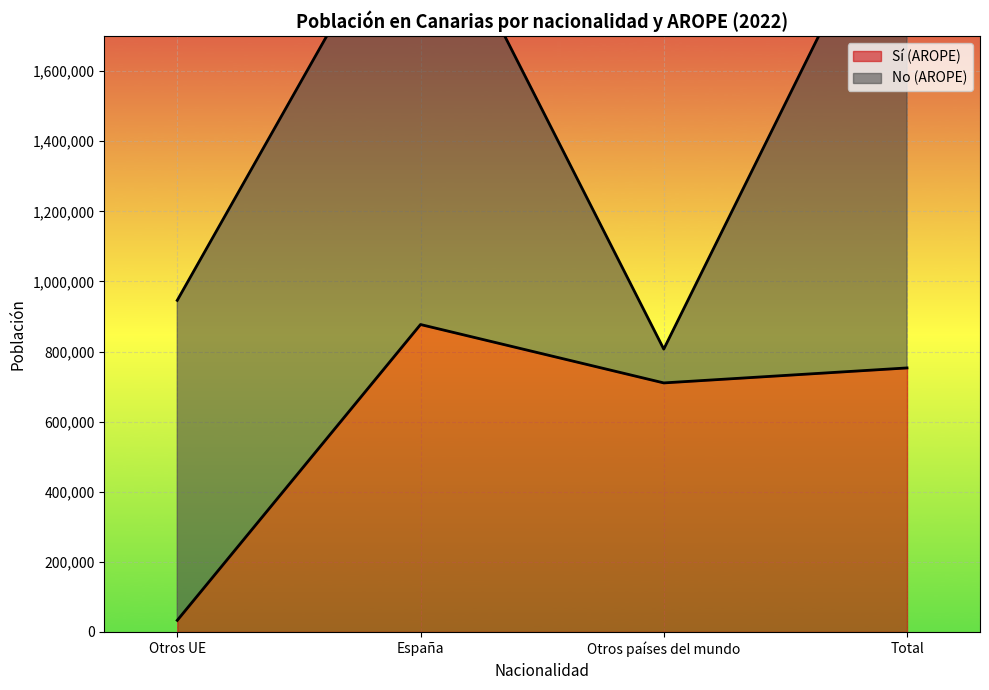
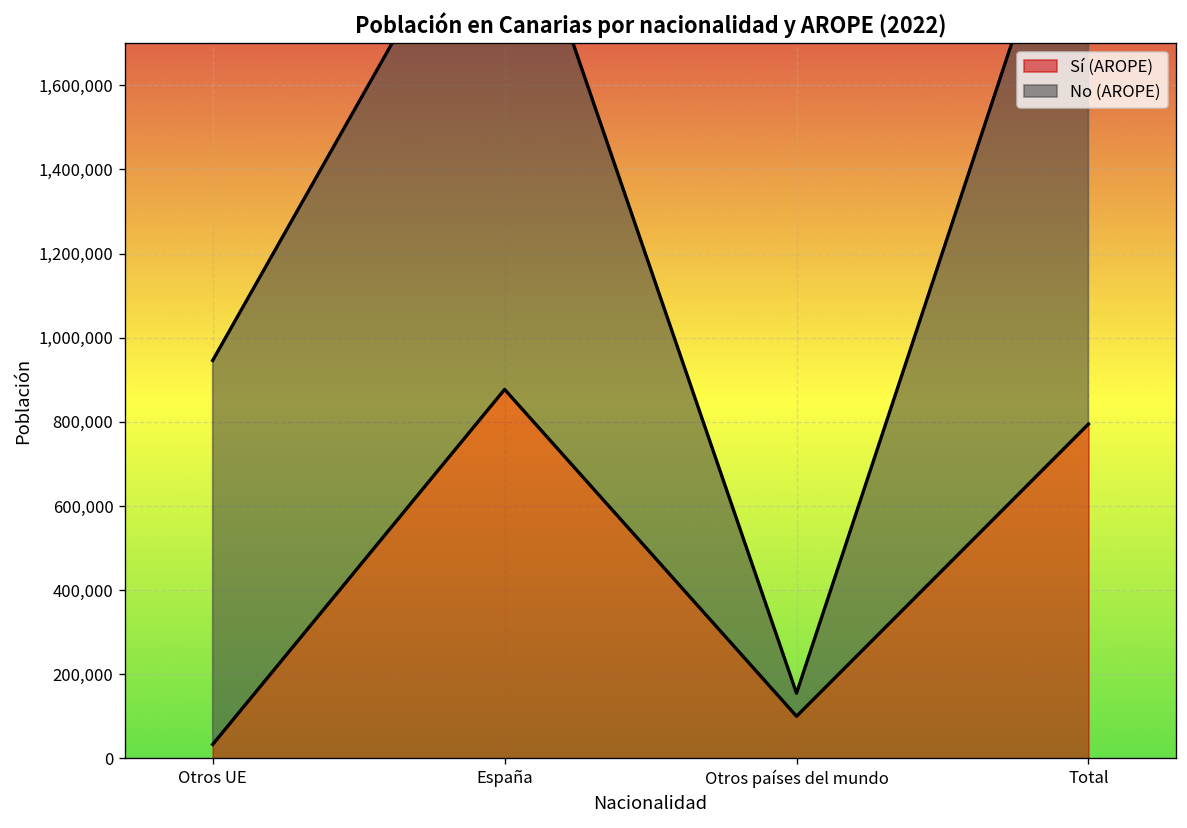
Sí (AROPE), Otros países del mundo: 710,000 -> 100,000
No (AROPE), Otros países del mundo: 100,000 -> 50,000
Sí (AROPE), Total: 750,000 -> 790,000
